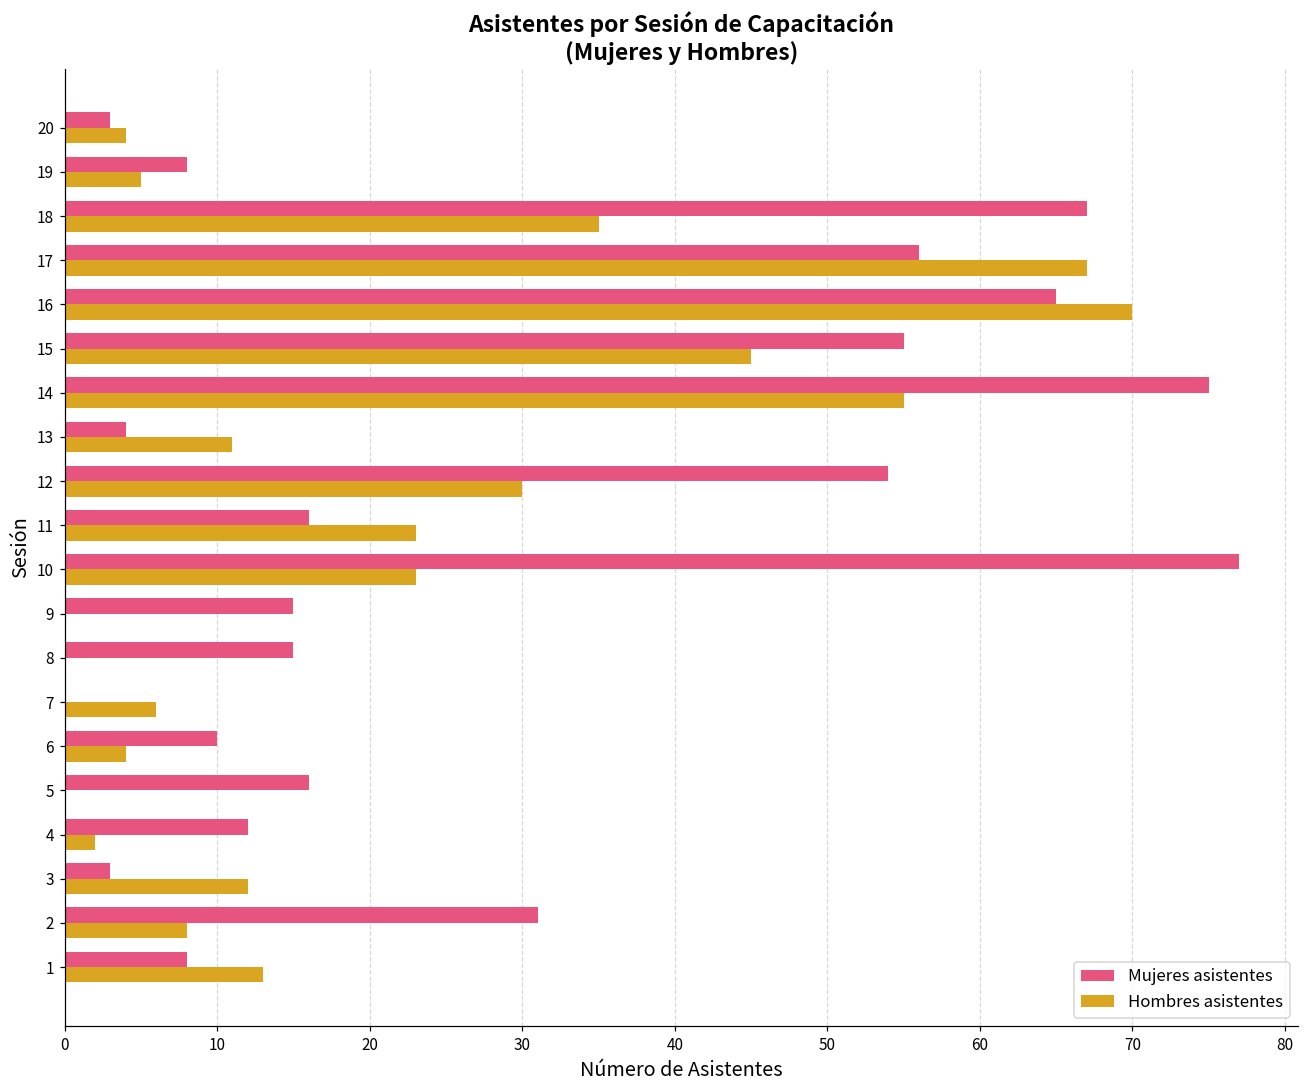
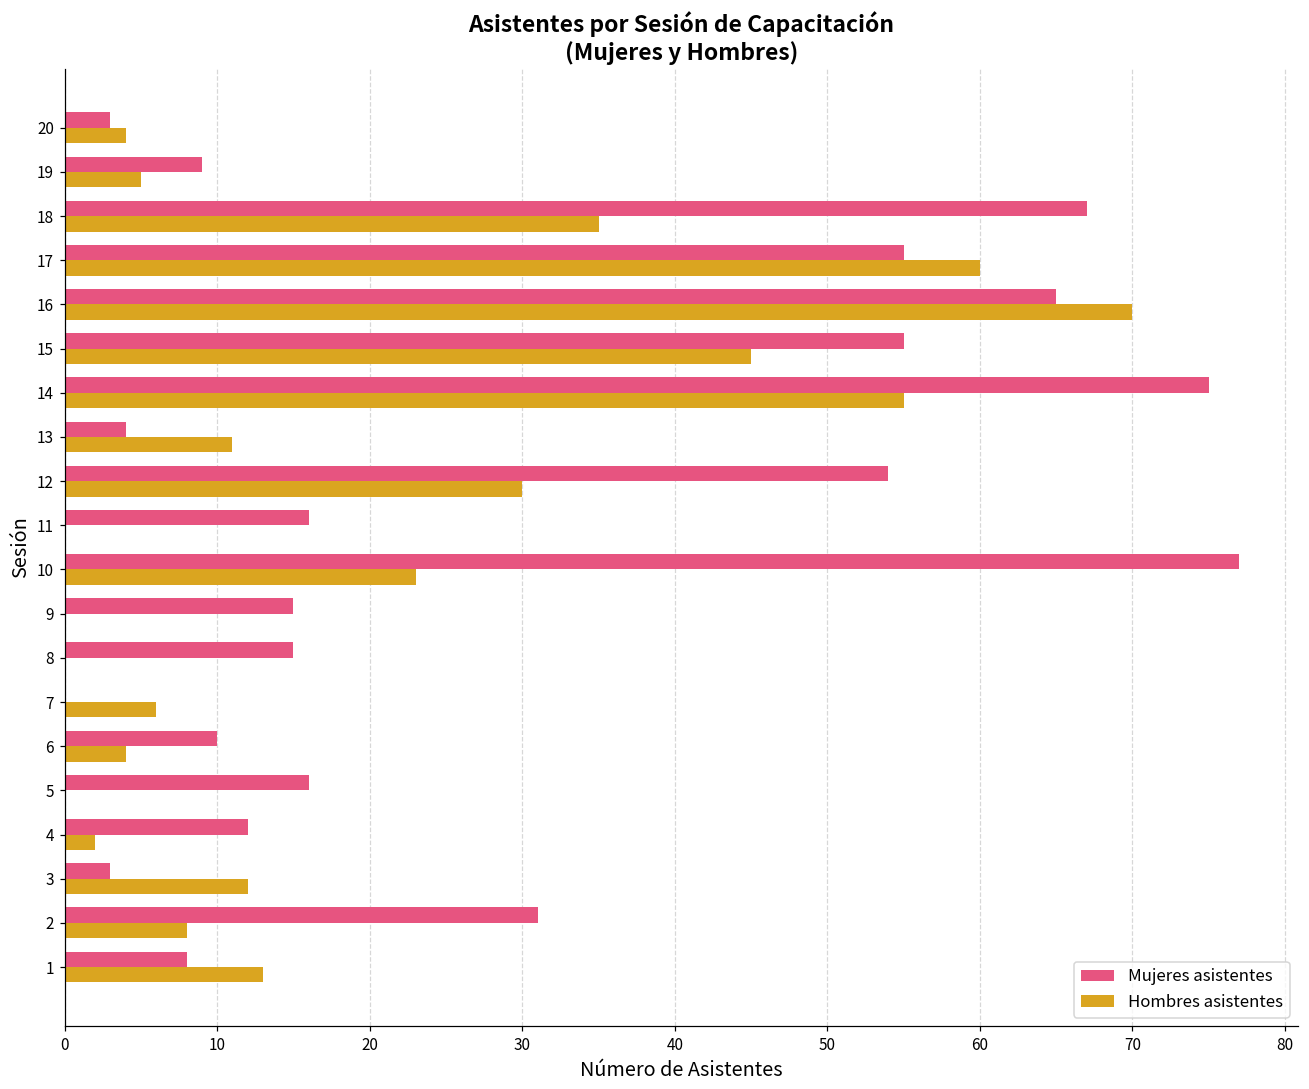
Mujeres asistentes, 19: 8 -> 9
Mujeres asistentes, 17: 56 -> 55
Hombres asistentes, 17: 67 -> 60
Hombres asistentes, 11: 23 -> 0
